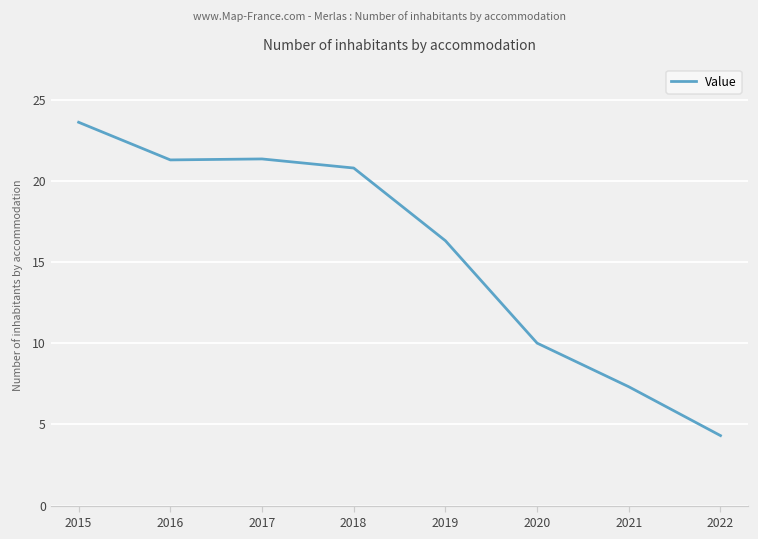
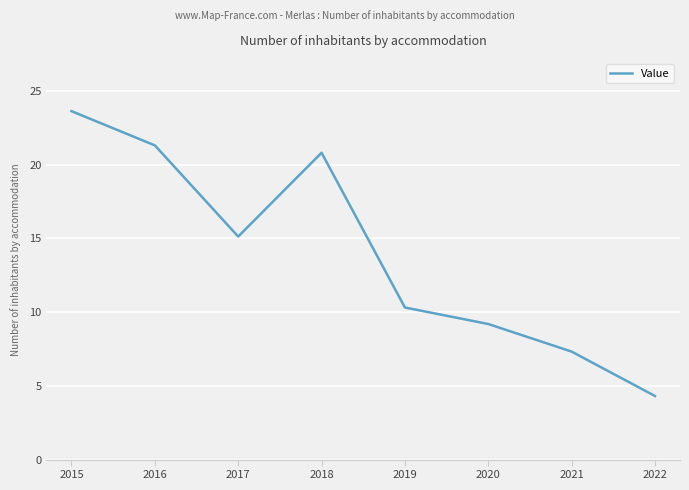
2017: 21.4 -> 15.1
2019: 16.3 -> 10.3
2020: 10.0 -> 9.2
